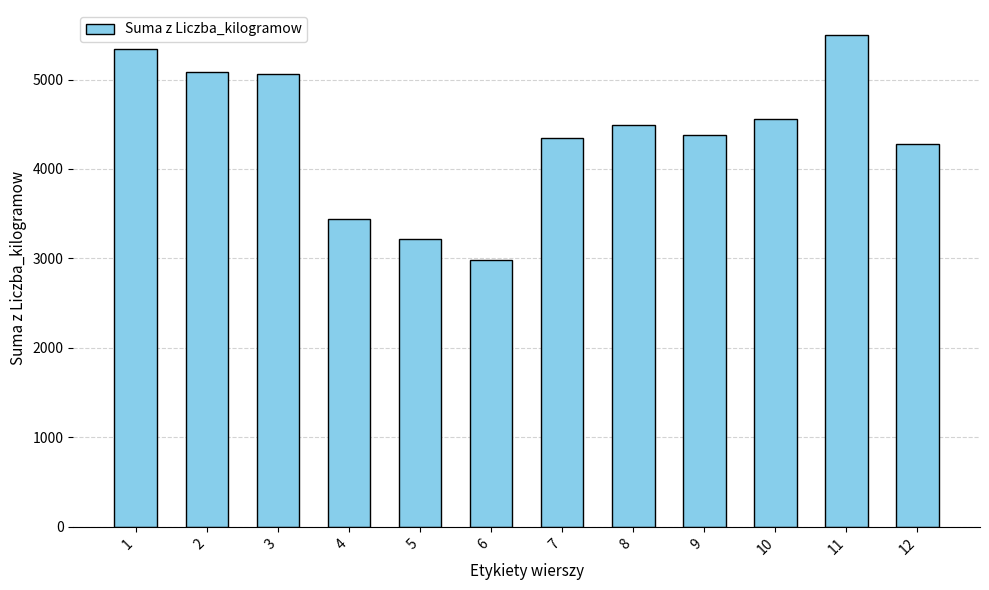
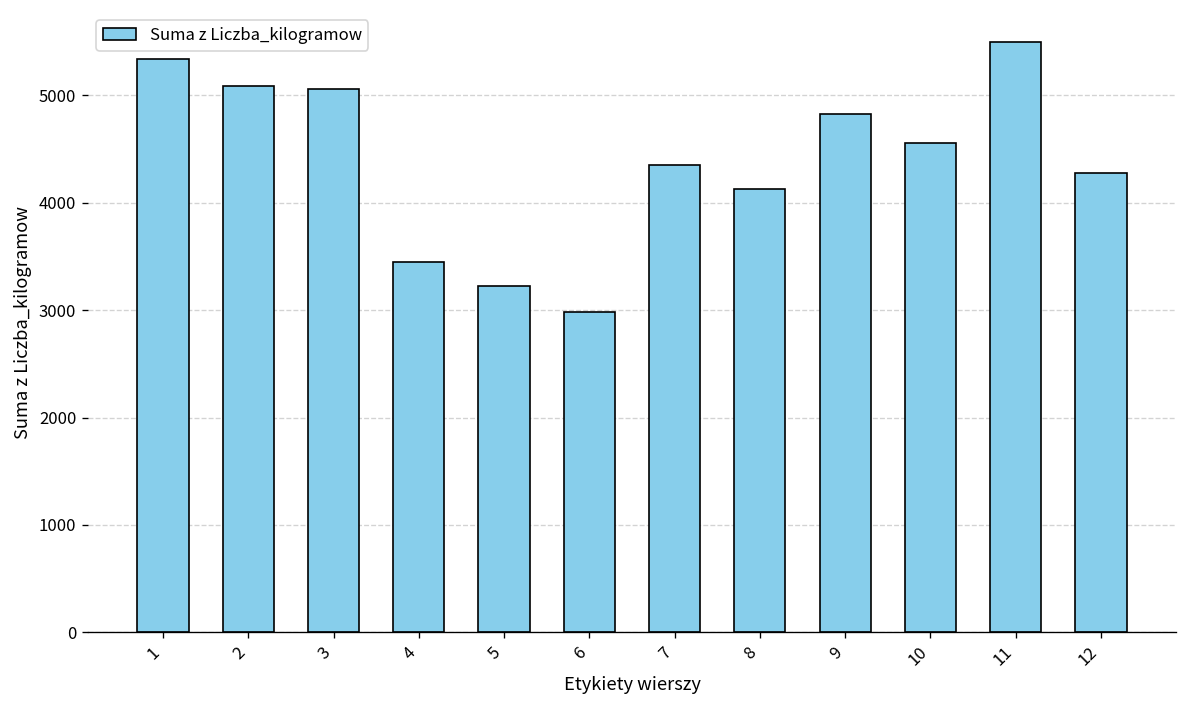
8: 4500 -> 4100
9: 4400 -> 4800
